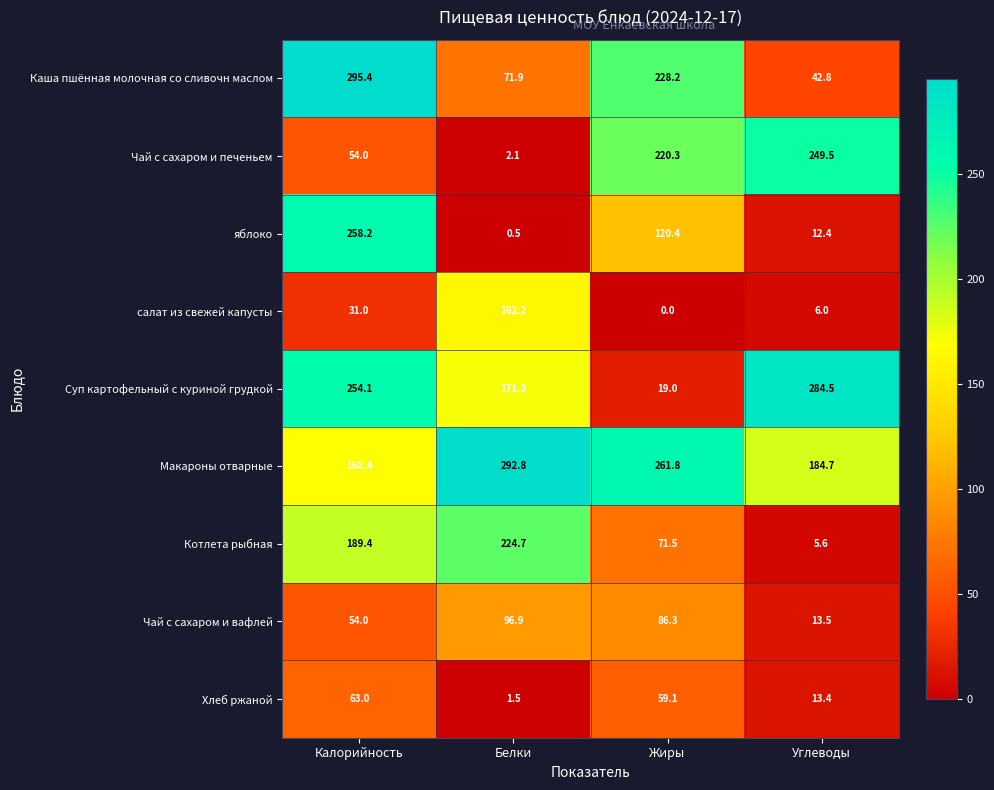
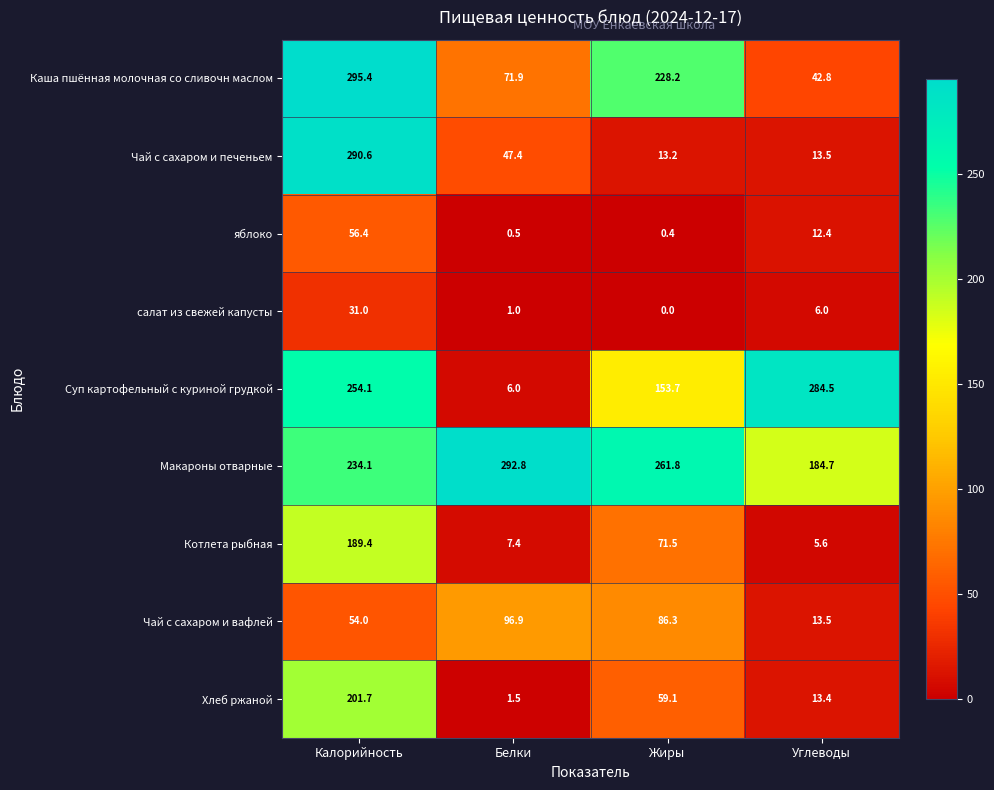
Чай с сахаром и печеньем, Калорийность: 54.0 -> 290.6
Чай с сахаром и печеньем, Белки: 2.1 -> 47.4
Чай с сахаром и печеньем, Жиры: 220.3 -> 13.2
Чай с сахаром и печеньем, Углеводы: 249.5 -> 13.5
яблоко, Калорийность: 258.2 -> 56.4
яблоко, Жиры: 120.4 -> 0.4
салат из свежей капусты, Белки: 162.2 -> 1.0
Суп картофельный с куриной грудкой, Белки: 171.0 -> 6.0
Суп картофельный с куриной грудкой, Жиры: 19.0 -> 153.7
Макароны отварные, Калорийность: 168.4 -> 234.1
Котлета рыбная, Белки: 224.7 -> 7.4
Хлеб ржаной, Калорийность: 63.0 -> 201.7
